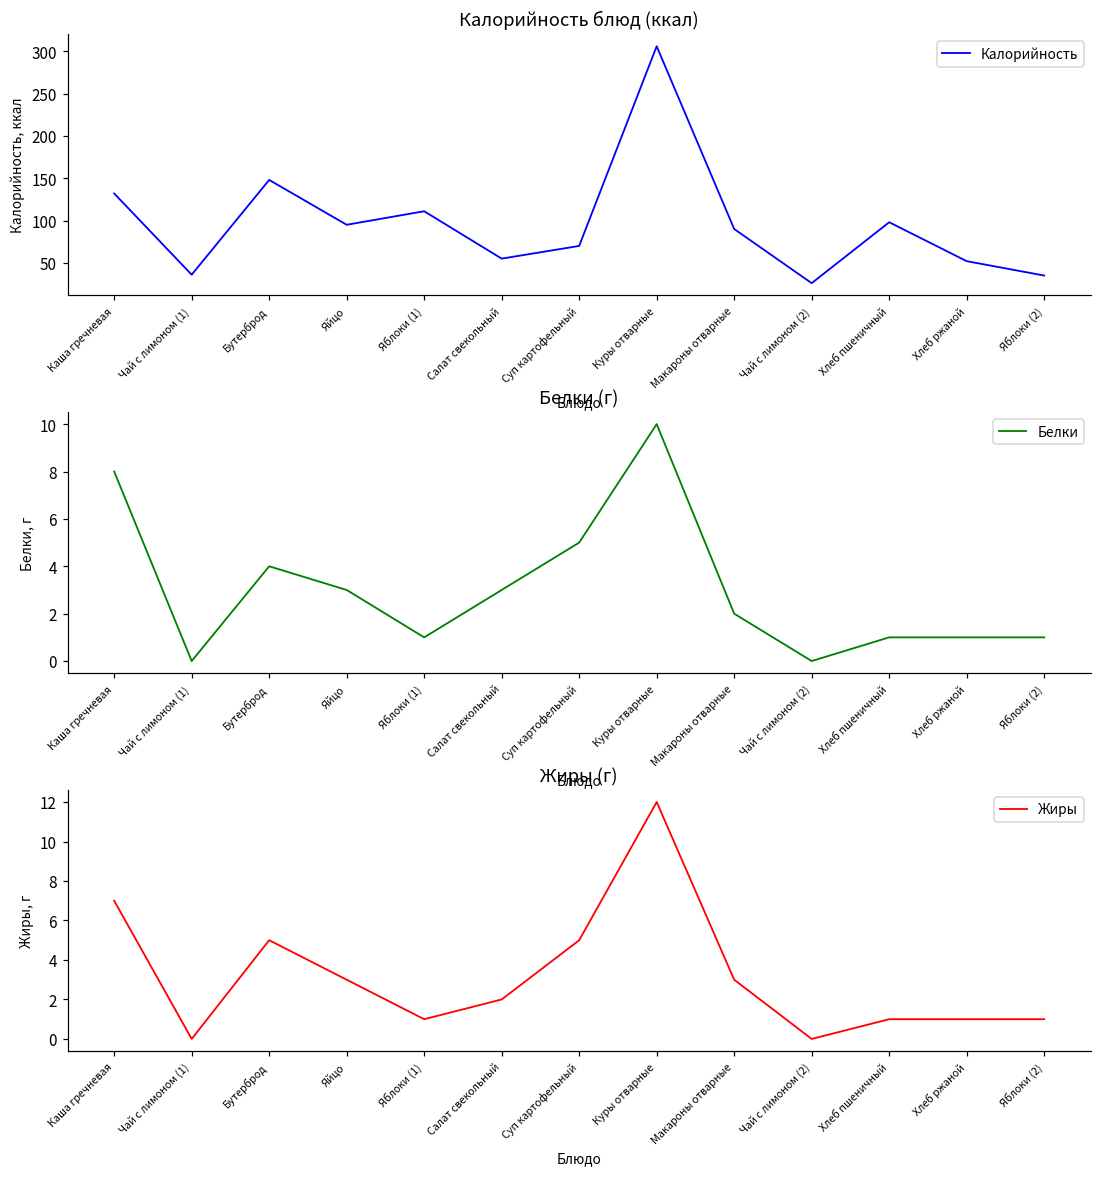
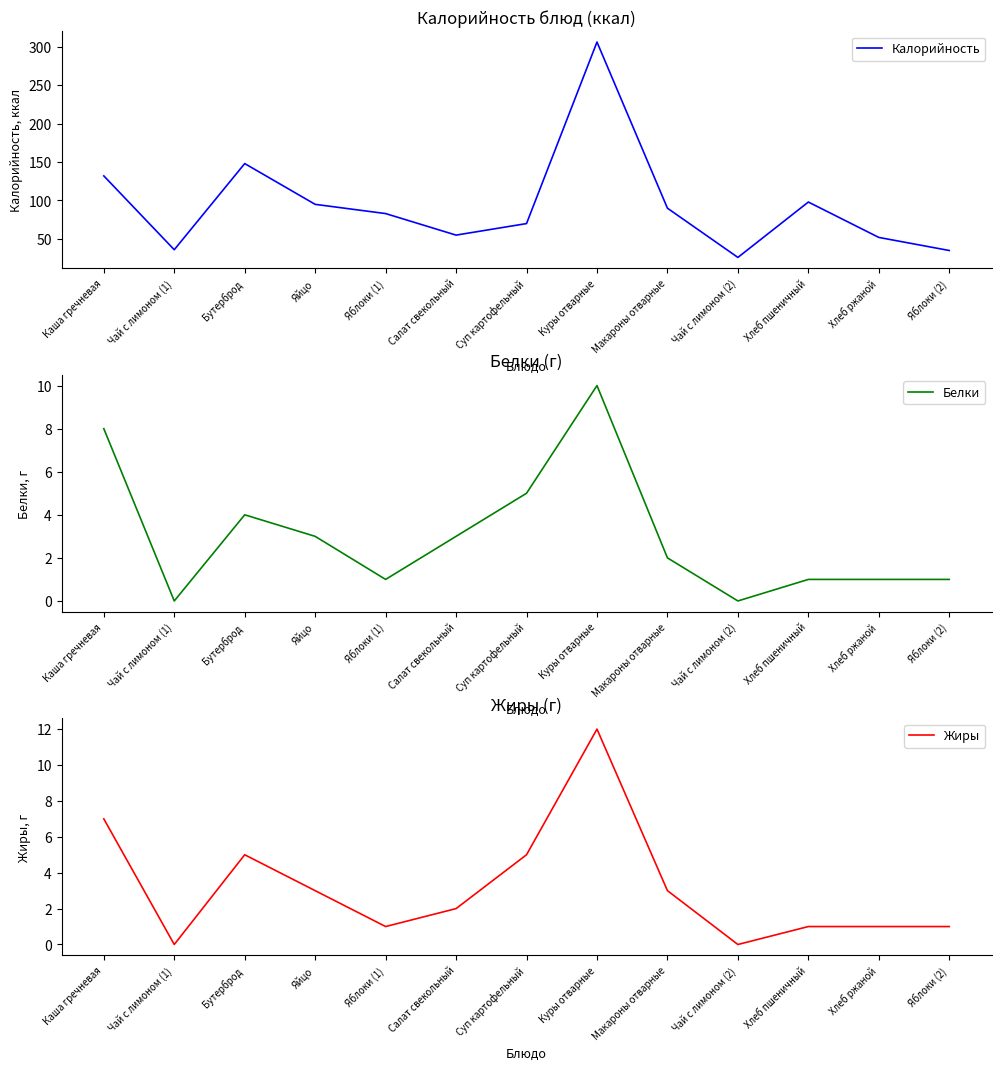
Калорийность блюд (ккал), Яблоки (1): 110 -> 80
